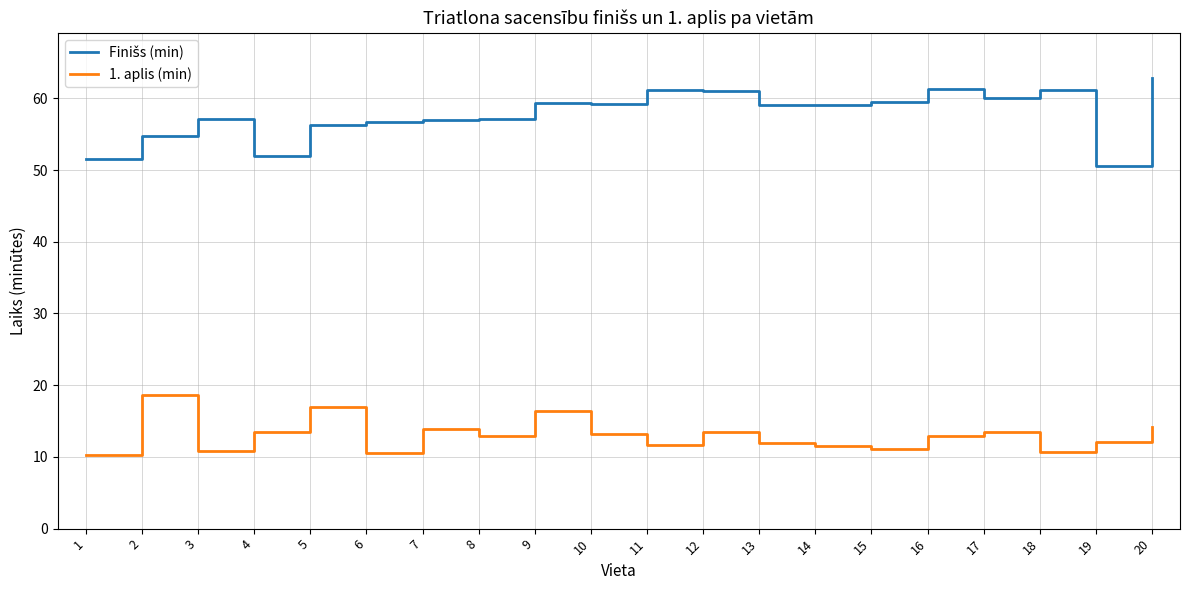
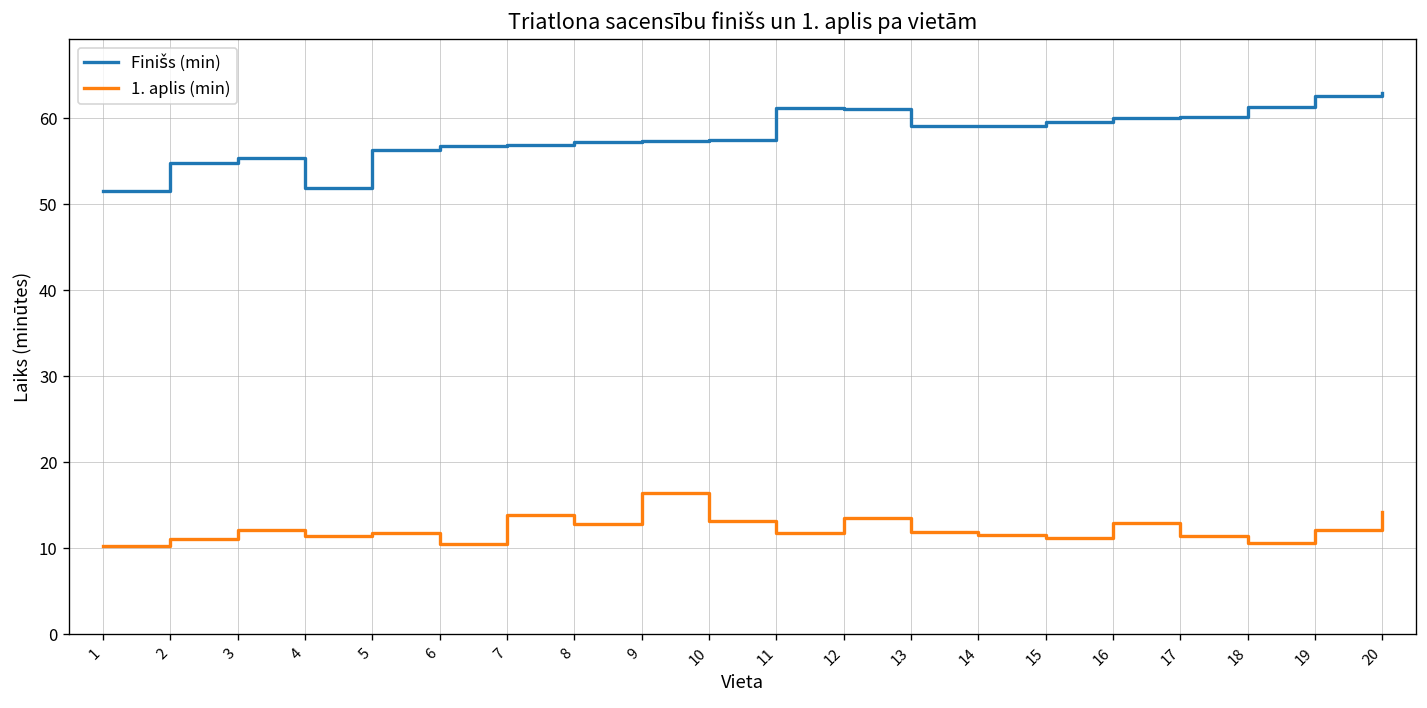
1. aplis (min), 2: 19 -> 11
Finišs (min), 3: 57 -> 55
1. aplis (min), 3: 11 -> 12
1. aplis (min), 4: 13 -> 11
1. aplis (min), 5: 17 -> 12
Finišs (min), 9: 59 -> 57
Finišs (min), 10: 59 -> 57
Finišs (min), 16: 61 -> 60
1. aplis (min), 17: 14 -> 11
Finišs (min), 19: 51 -> 63
